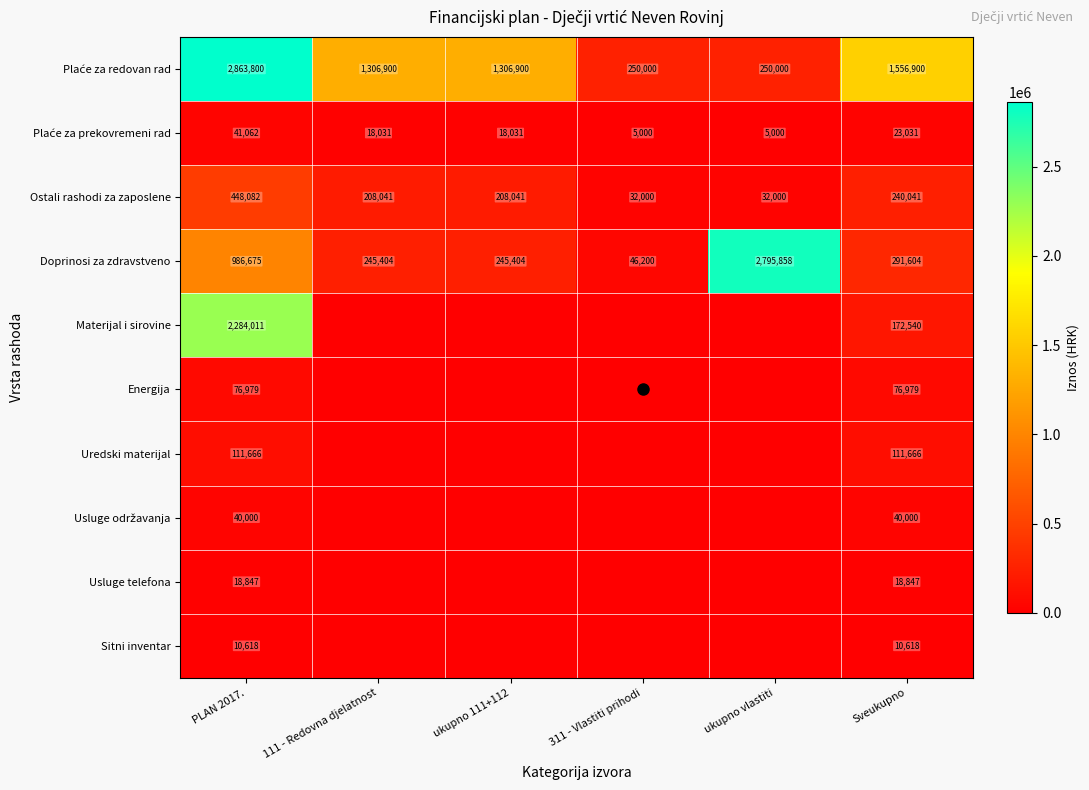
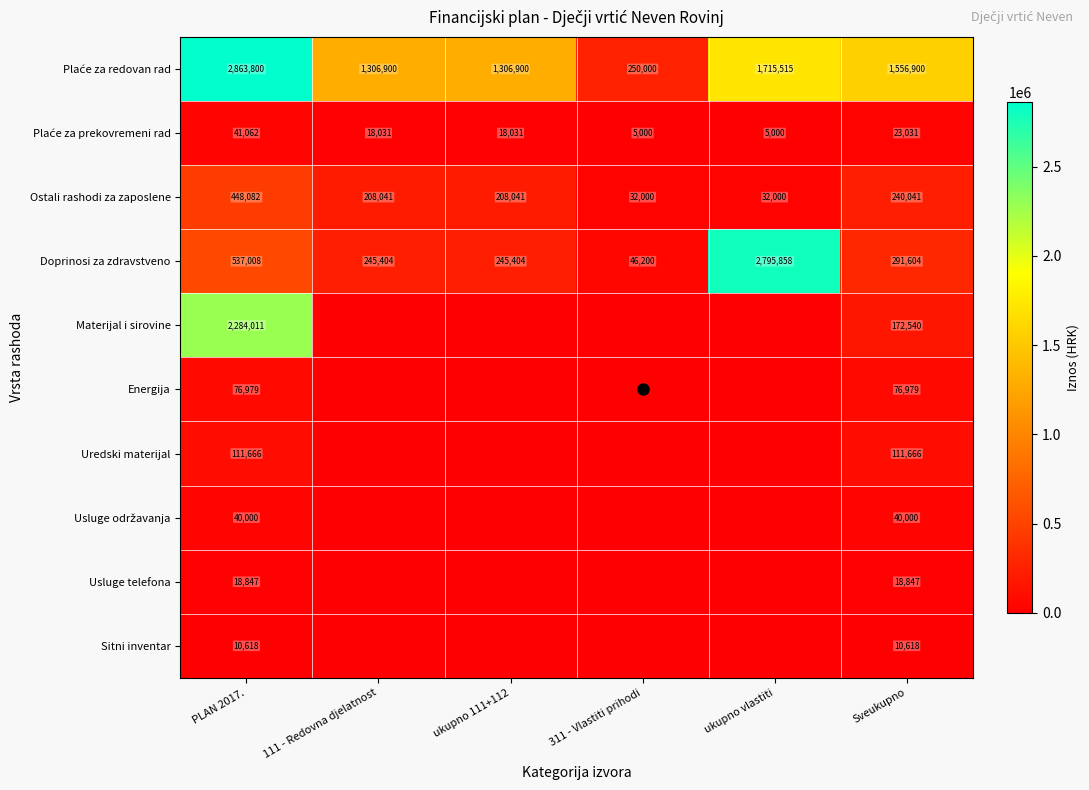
Plaće za redovan rad, ukupno vlastiti: 250,000 -> 1,715,515
Doprinosi za zdravstveno, PLAN 2017.: 986,675 -> 537,008
